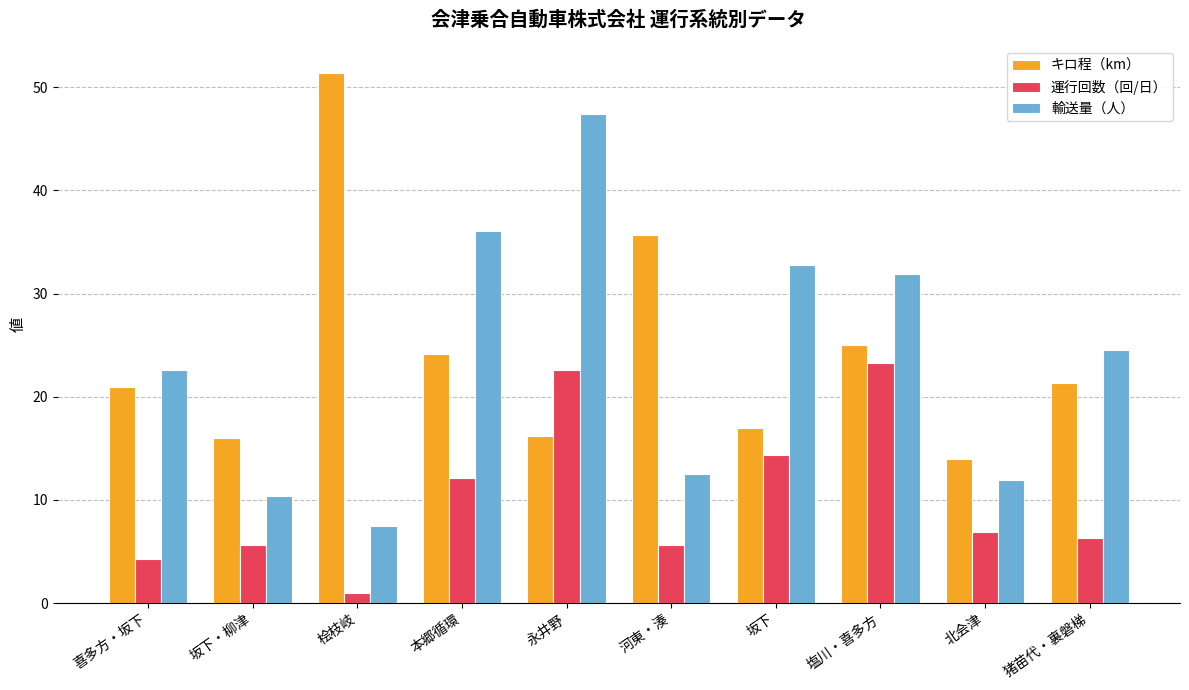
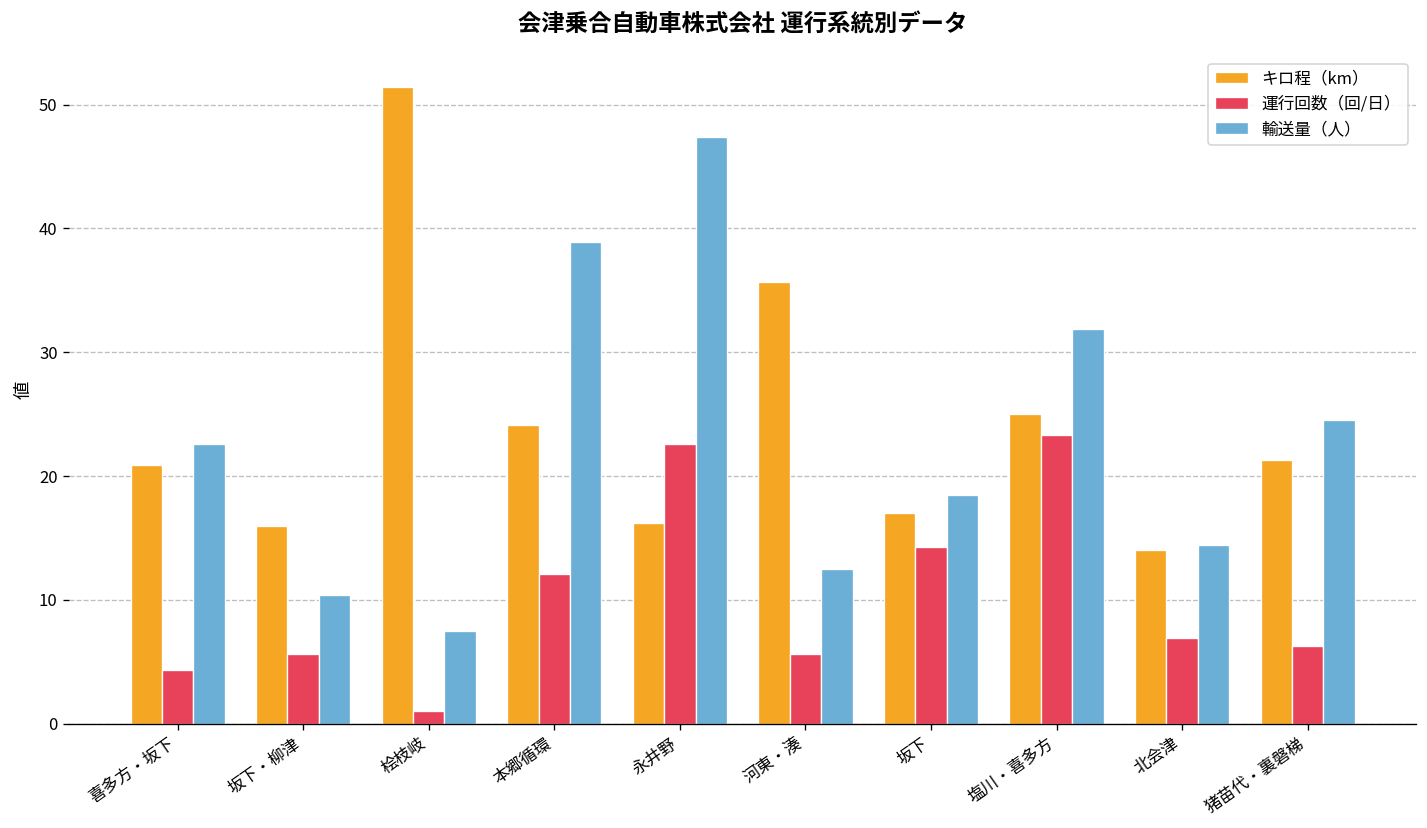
輸送量（人）, 本郷循環: 36.1 -> 38.9
輸送量（人）, 坂下: 32.8 -> 18.5
輸送量（人）, 北会津: 11.9 -> 14.4
